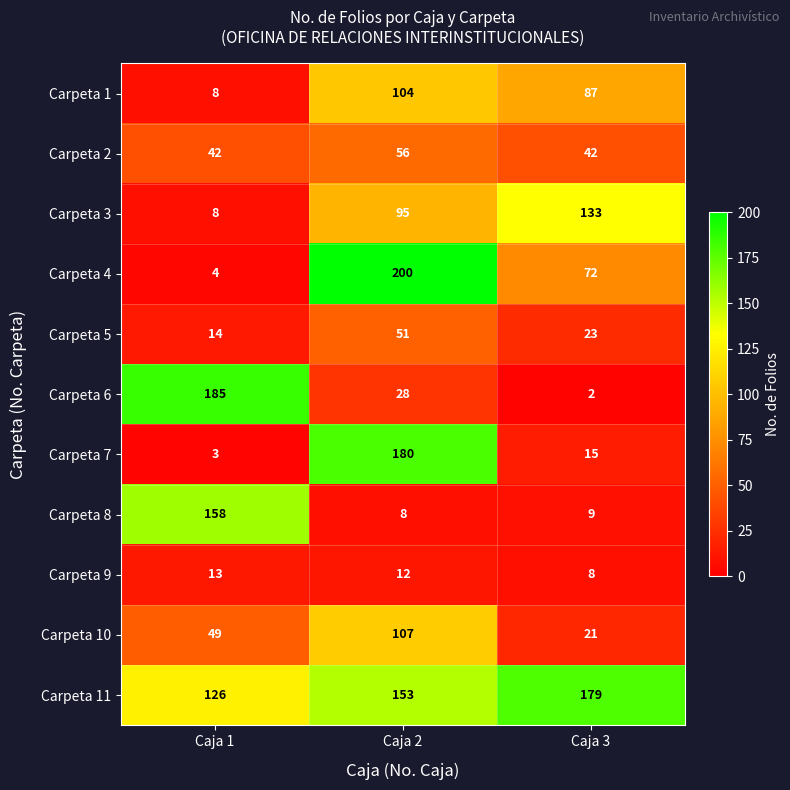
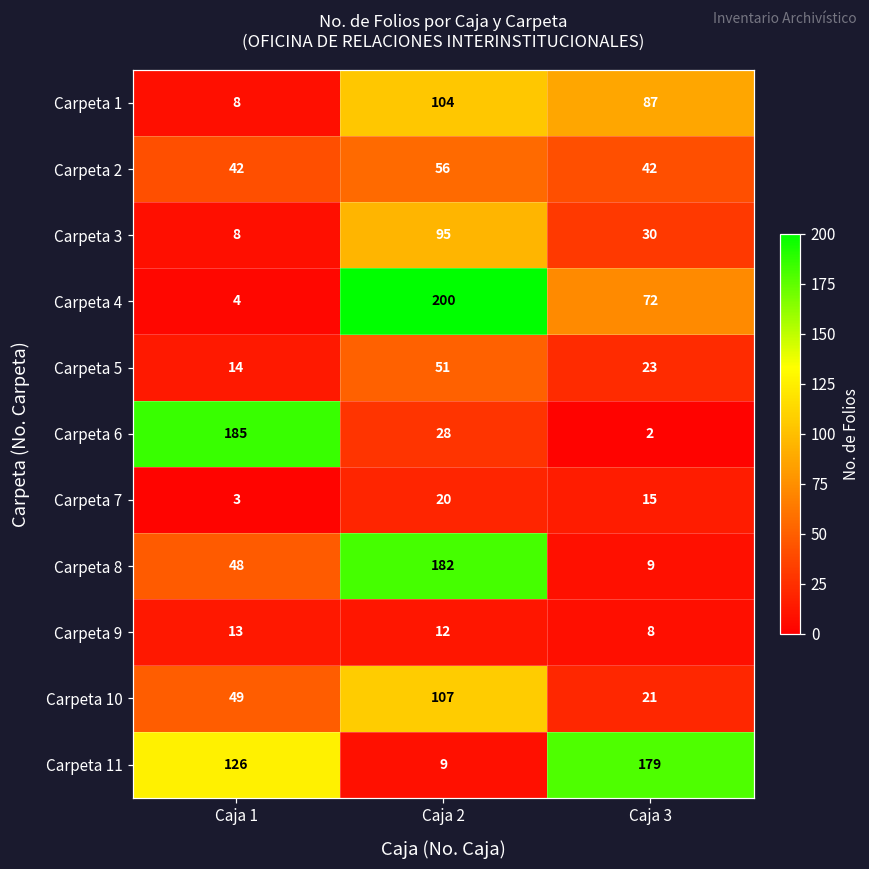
Carpeta 3, Caja 3: 133 -> 30
Carpeta 7, Caja 2: 180 -> 20
Carpeta 8, Caja 1: 158 -> 48
Carpeta 8, Caja 2: 8 -> 182
Carpeta 11, Caja 2: 153 -> 9
